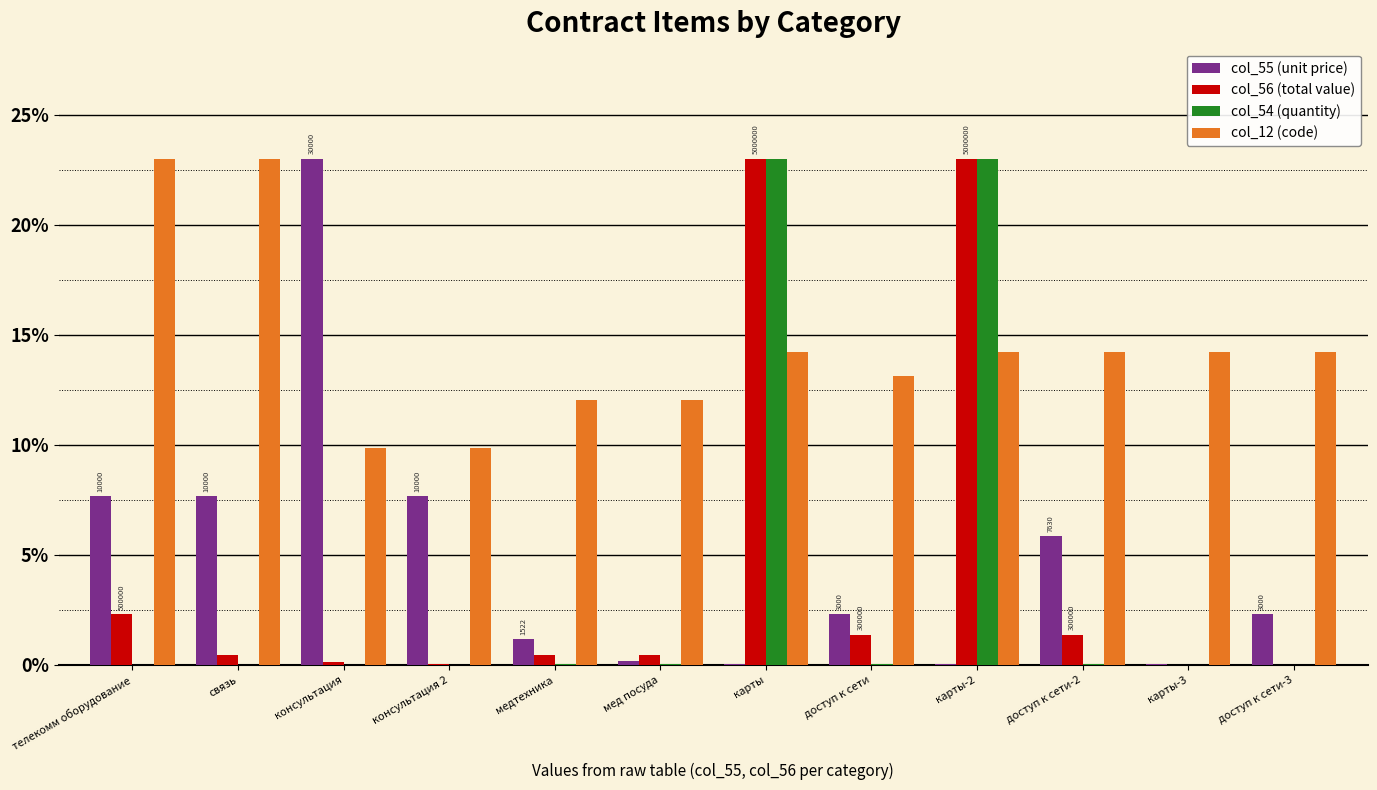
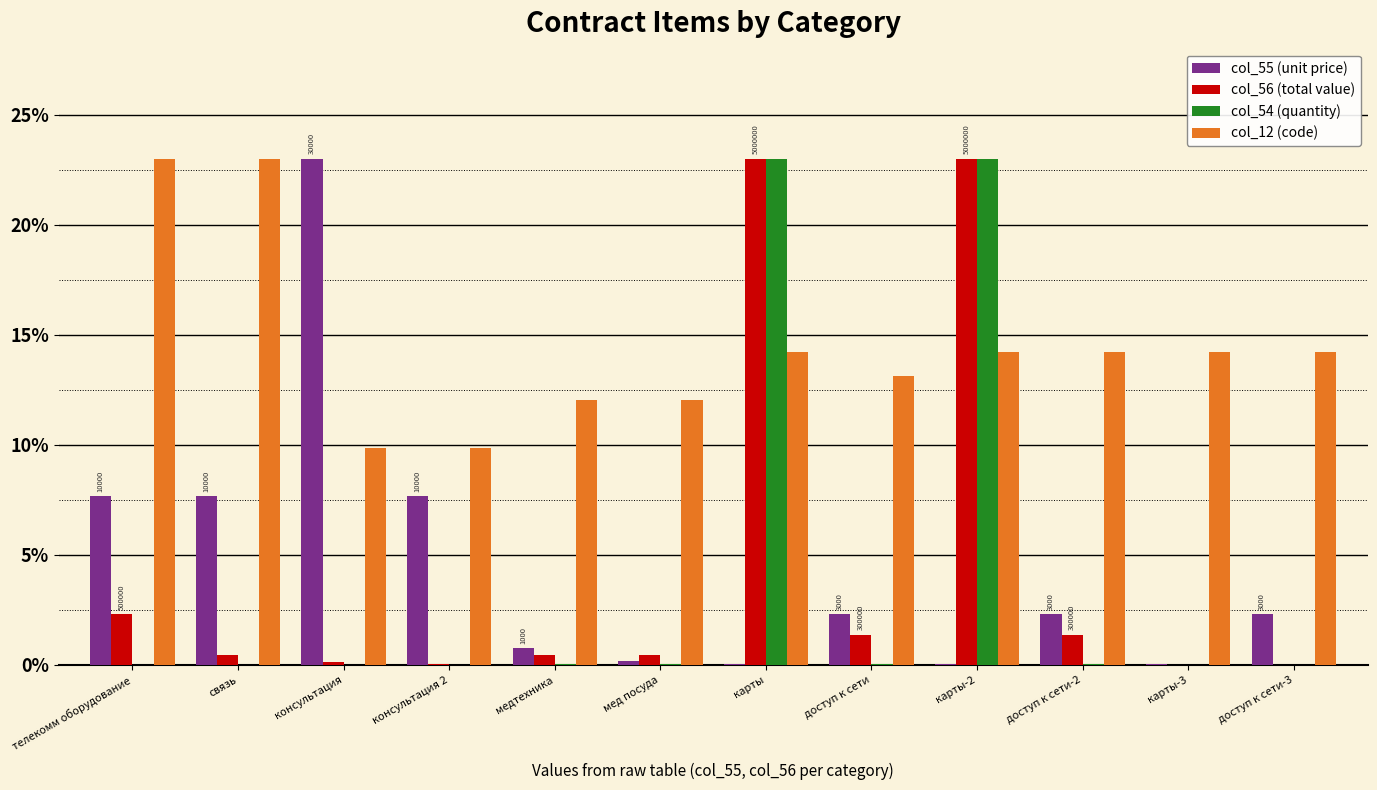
col_55 (unit price), медтехника: 1522 -> 1000
col_55 (unit price), доступ к сети-2: 7630 -> 3000
